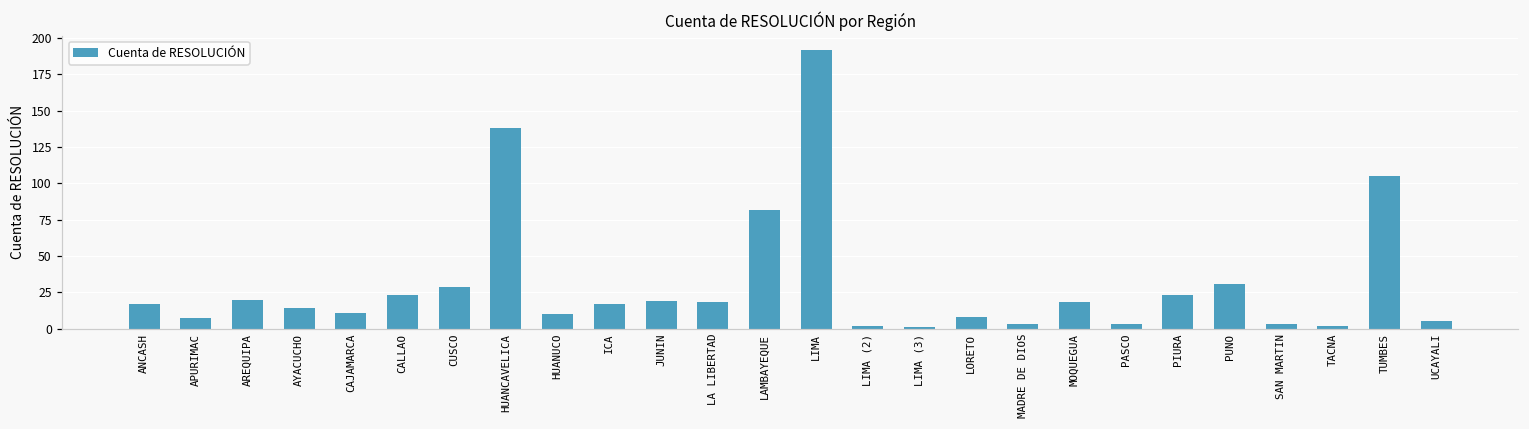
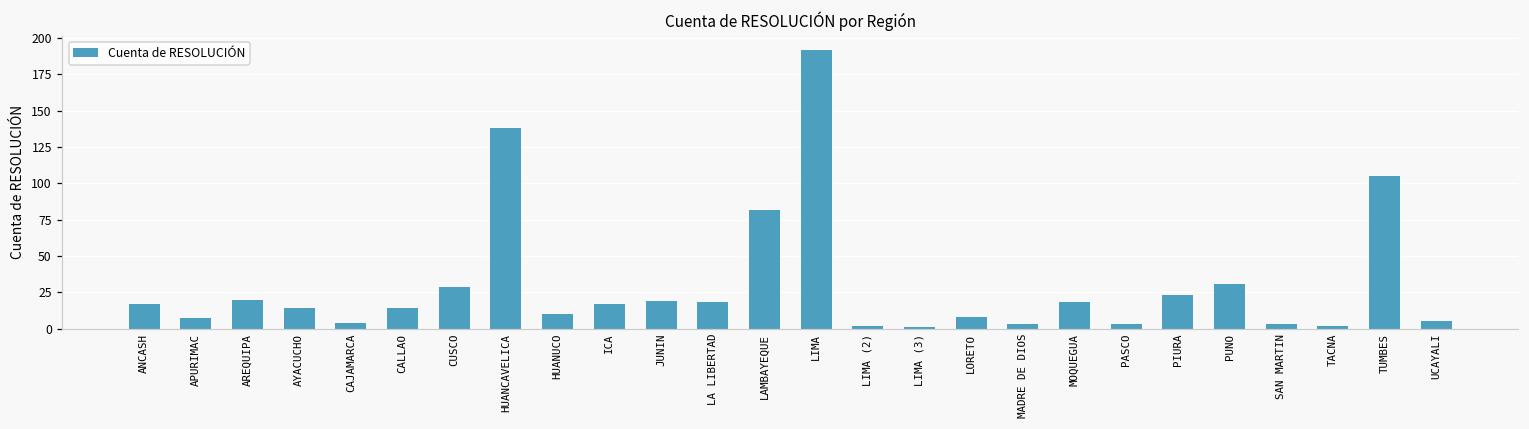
CAJAMARCA: 11 -> 4
CALLAO: 23 -> 14
